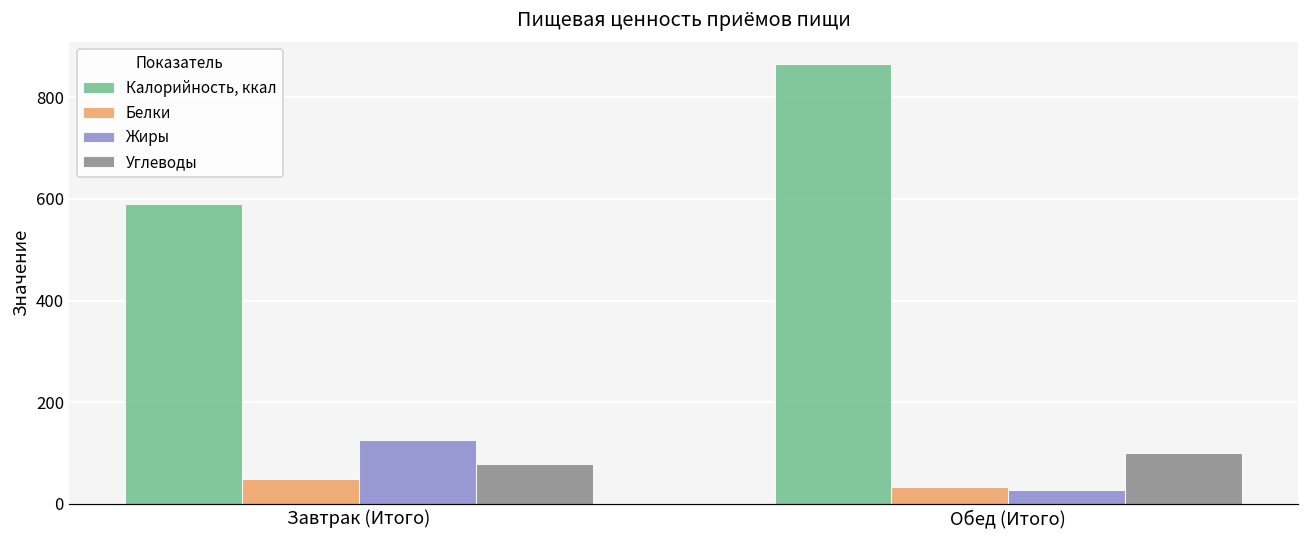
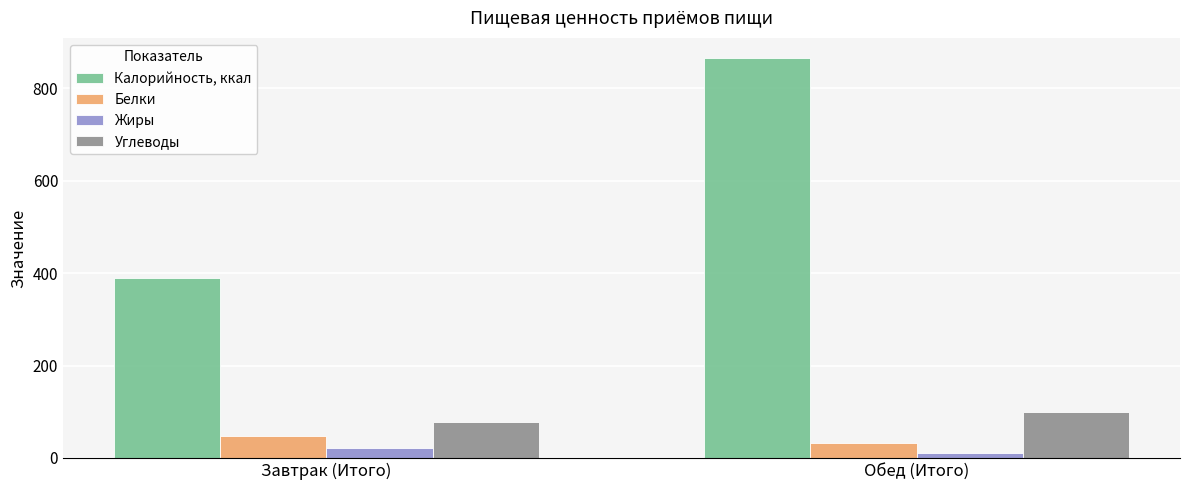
Калорийность, ккал, Завтрак (Итого): 590 -> 390
Жиры, Завтрак (Итого): 130 -> 20
Жиры, Обед (Итого): 30 -> 10
